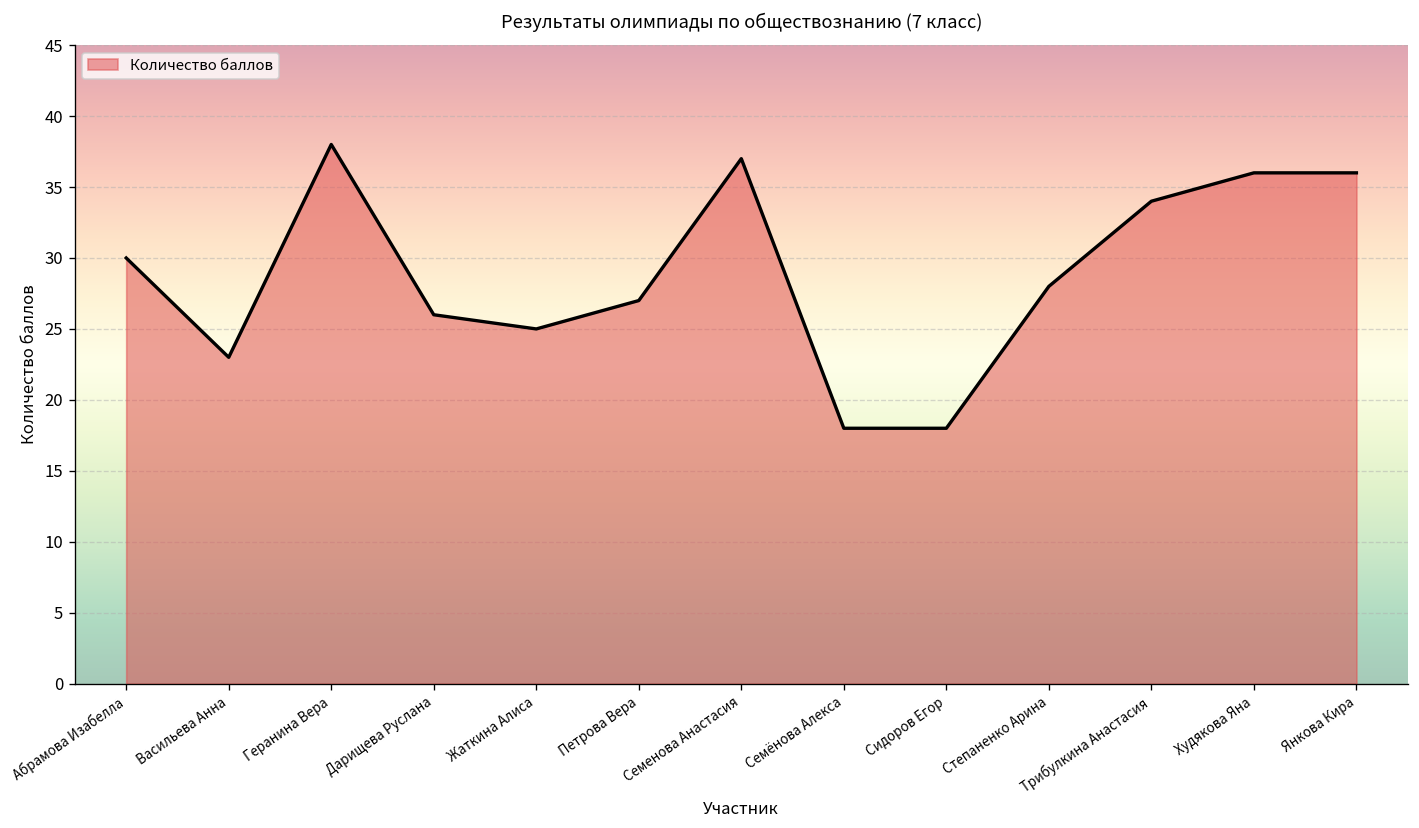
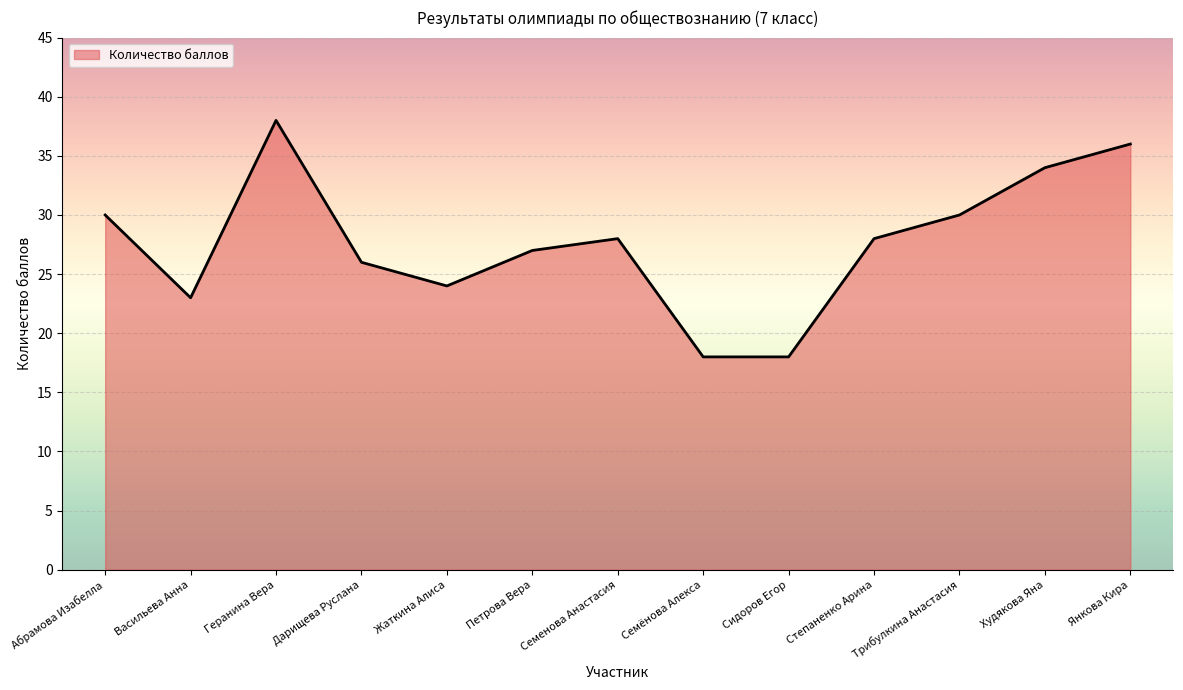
Жаткина Алиса: 25 -> 24
Семенова Анастасия: 37 -> 28
Трибулкина Анастасия: 34 -> 30
Худякова Яна: 36 -> 34
